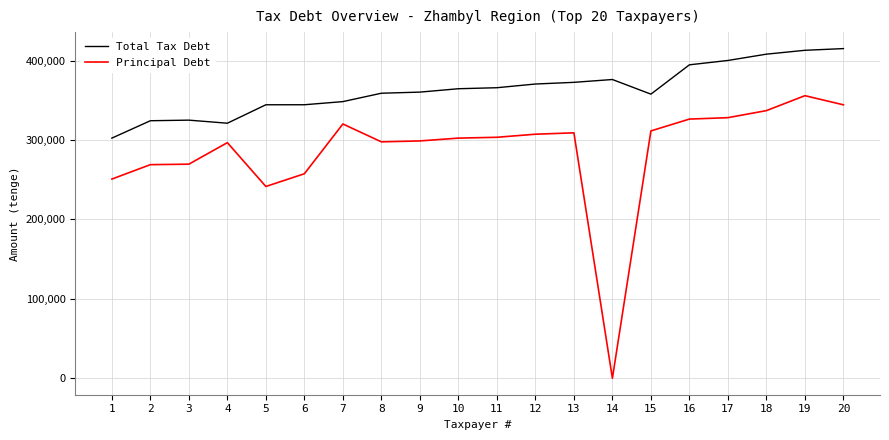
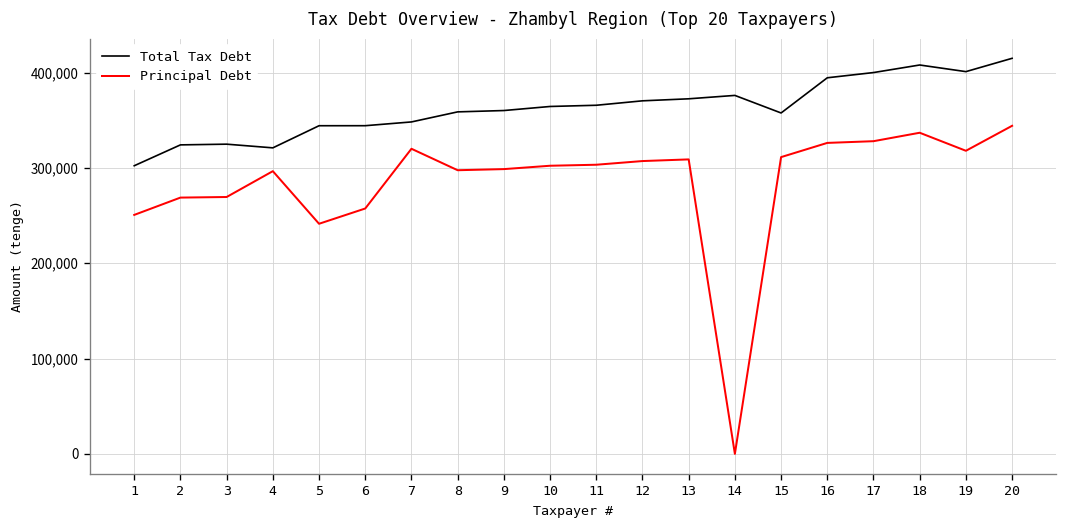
Total Tax Debt, 19: 410,000 -> 400,000
Principal Debt, 19: 360,000 -> 320,000
